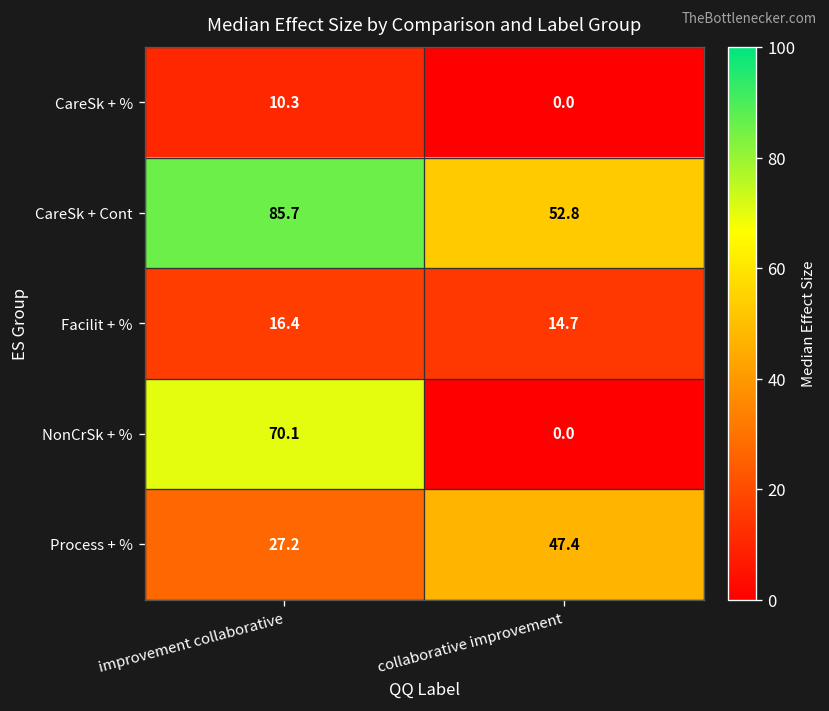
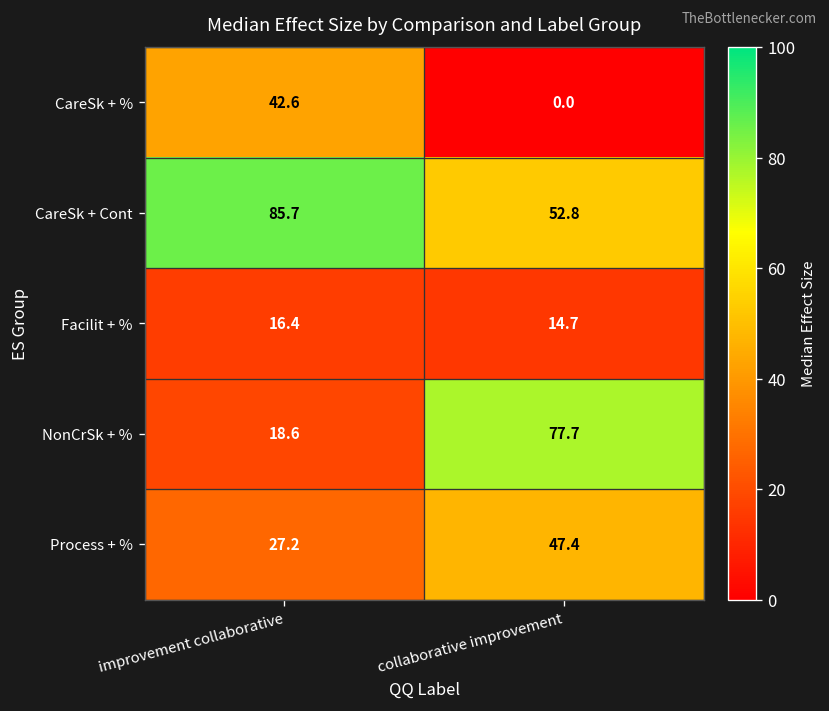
CareSk + %, improvement collaborative: 10.3 -> 42.6
NonCrSk + %, improvement collaborative: 70.1 -> 18.6
NonCrSk + %, collaborative improvement: 0.0 -> 77.7
